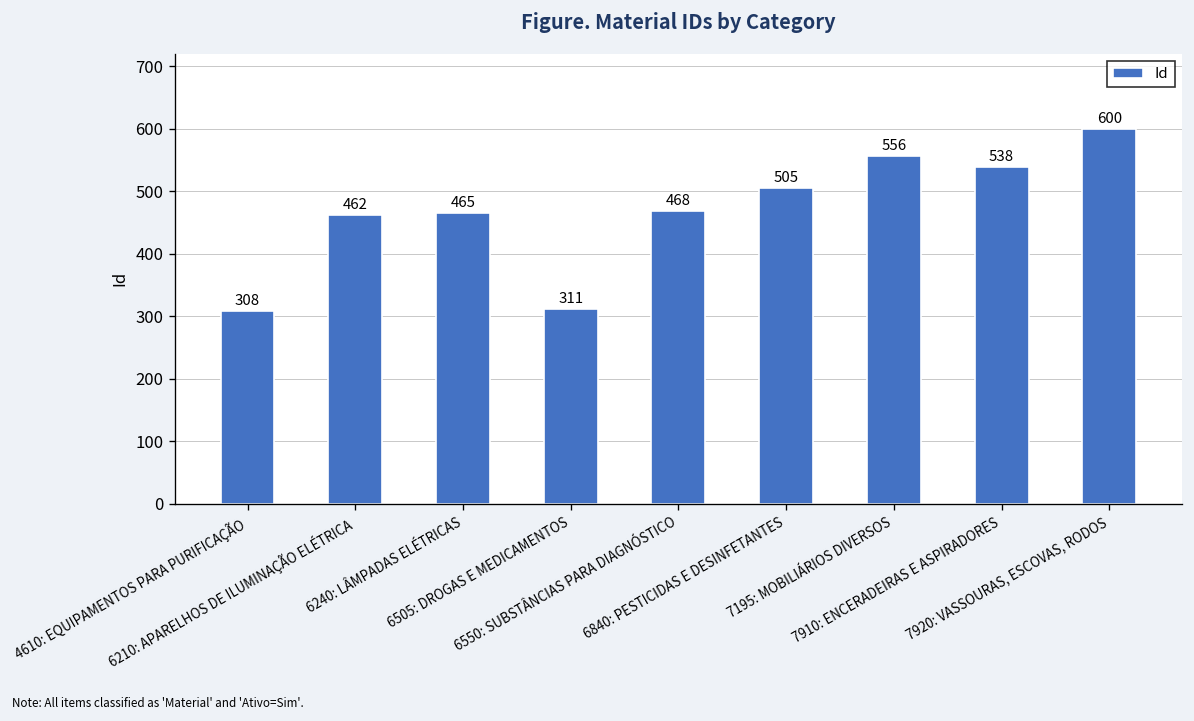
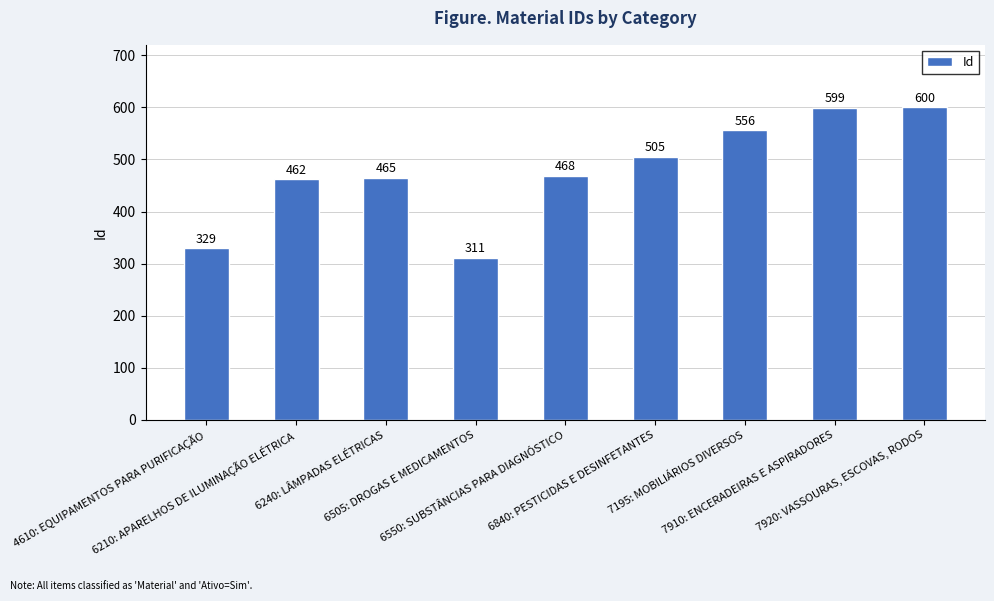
4610: EQUIPAMENTOS PARA PURIFICAÇÃO: 308 -> 329
7910: ENCERADEIRAS E ASPIRADORES: 538 -> 599
